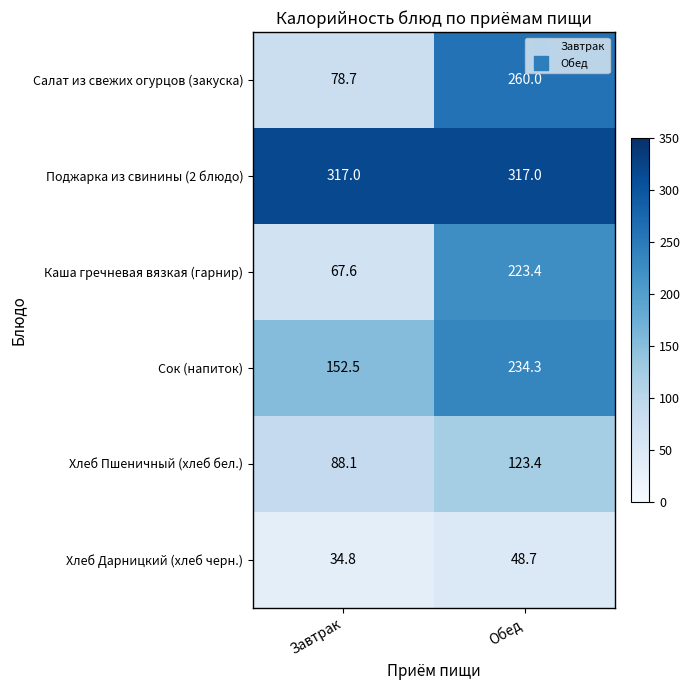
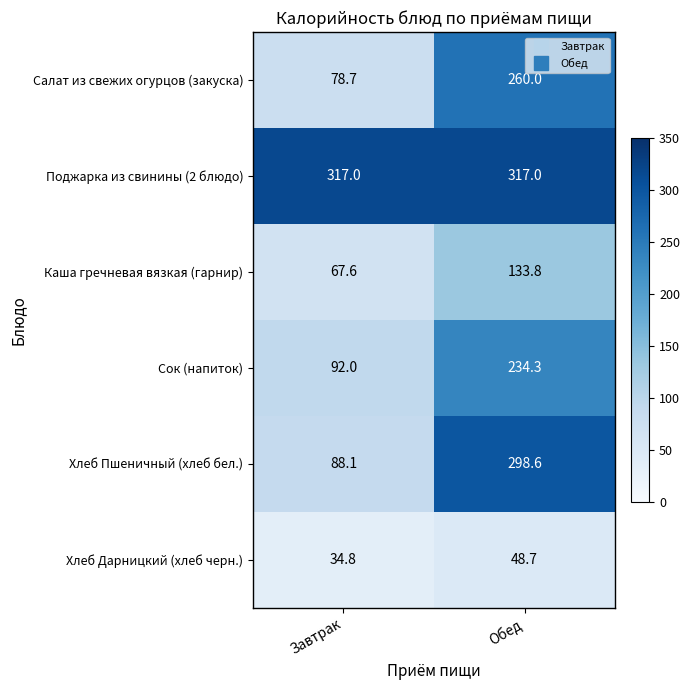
Каша гречневая вязкая (гарнир), Обед: 223.4 -> 133.8
Сок (напиток), Завтрак: 152.5 -> 92.0
Хлеб Пшеничный (хлеб бел.), Обед: 123.4 -> 298.6
